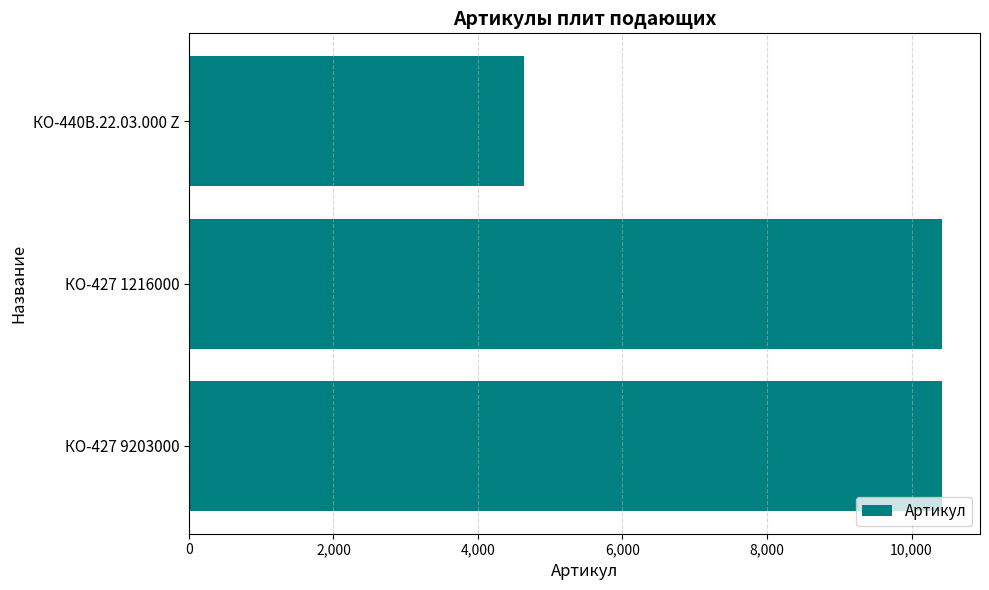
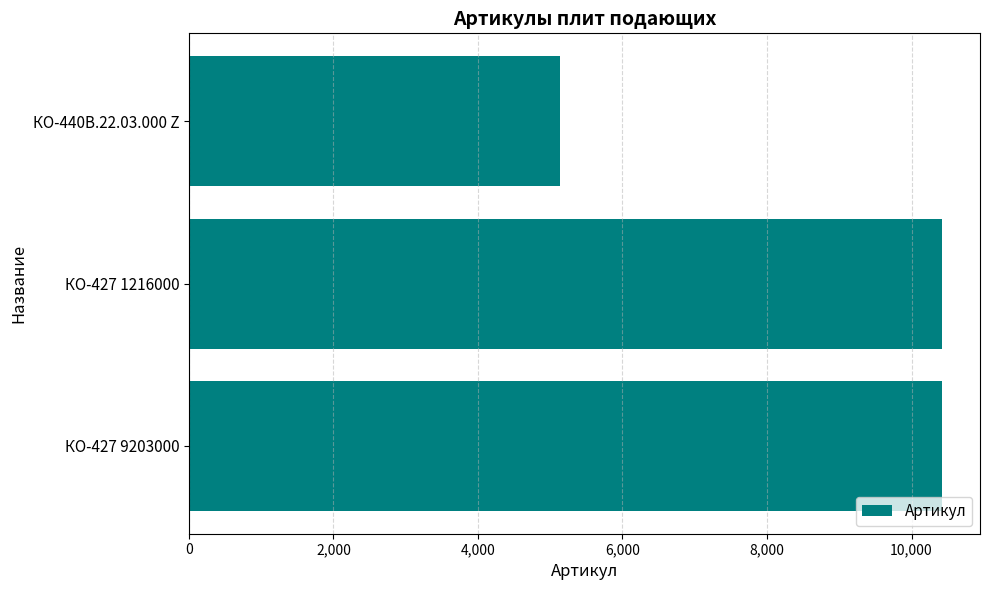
КО-440В.22.03.000 Z: 4,600 -> 5,100
